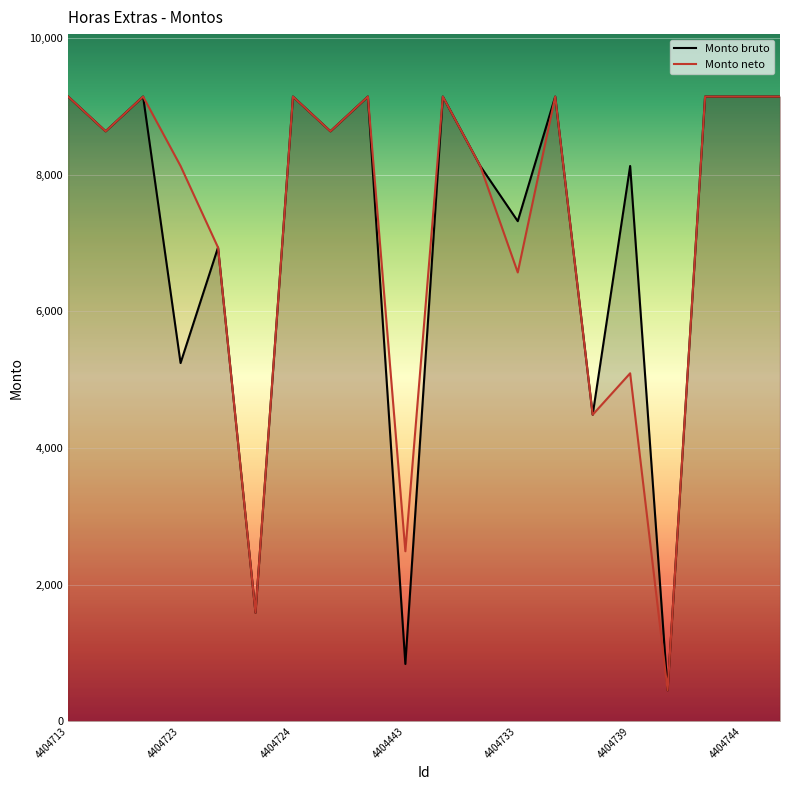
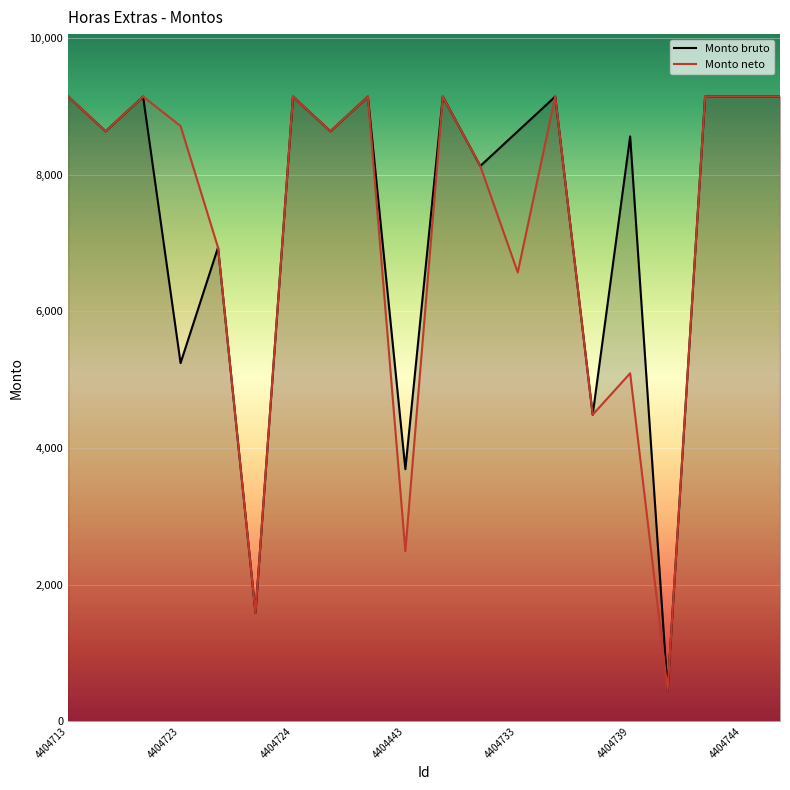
Monto neto, 4404723: 8,100 -> 8,700
Monto bruto, 4404443: 800 -> 3,700
Monto bruto, 4404733: 7,300 -> 8,600
Monto bruto, 4404739: 8,100 -> 8,600
